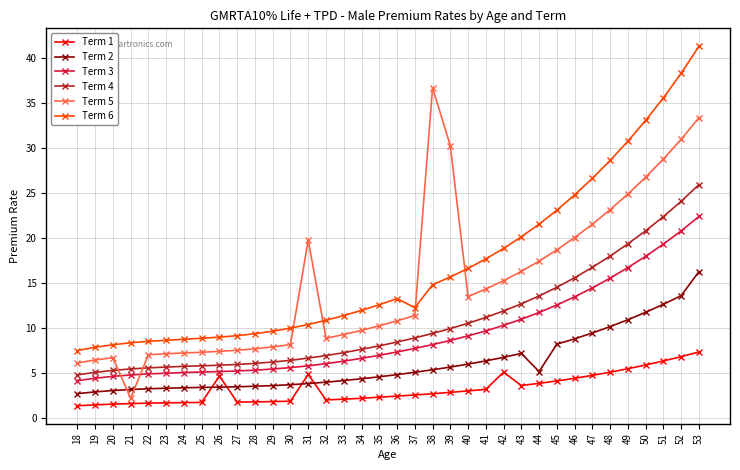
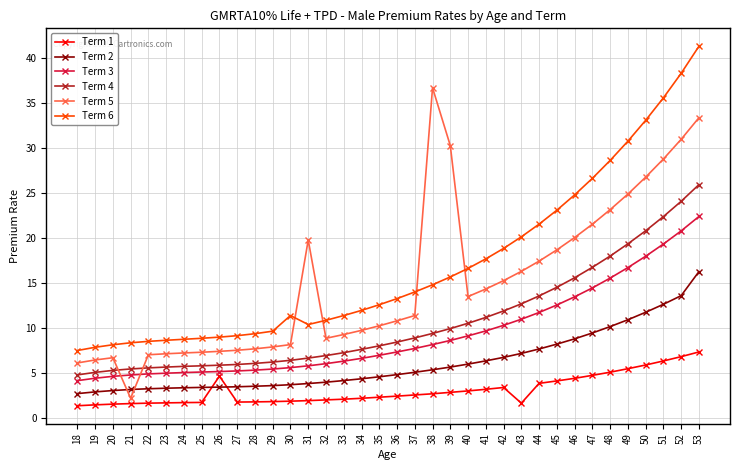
Term 6, 30: 10 -> 11
Term 1, 31: 5 -> 2
Term 6, 37: 12 -> 14
Term 1, 42: 5 -> 3
Term 1, 43: 4 -> 2
Term 2, 44: 5 -> 8
